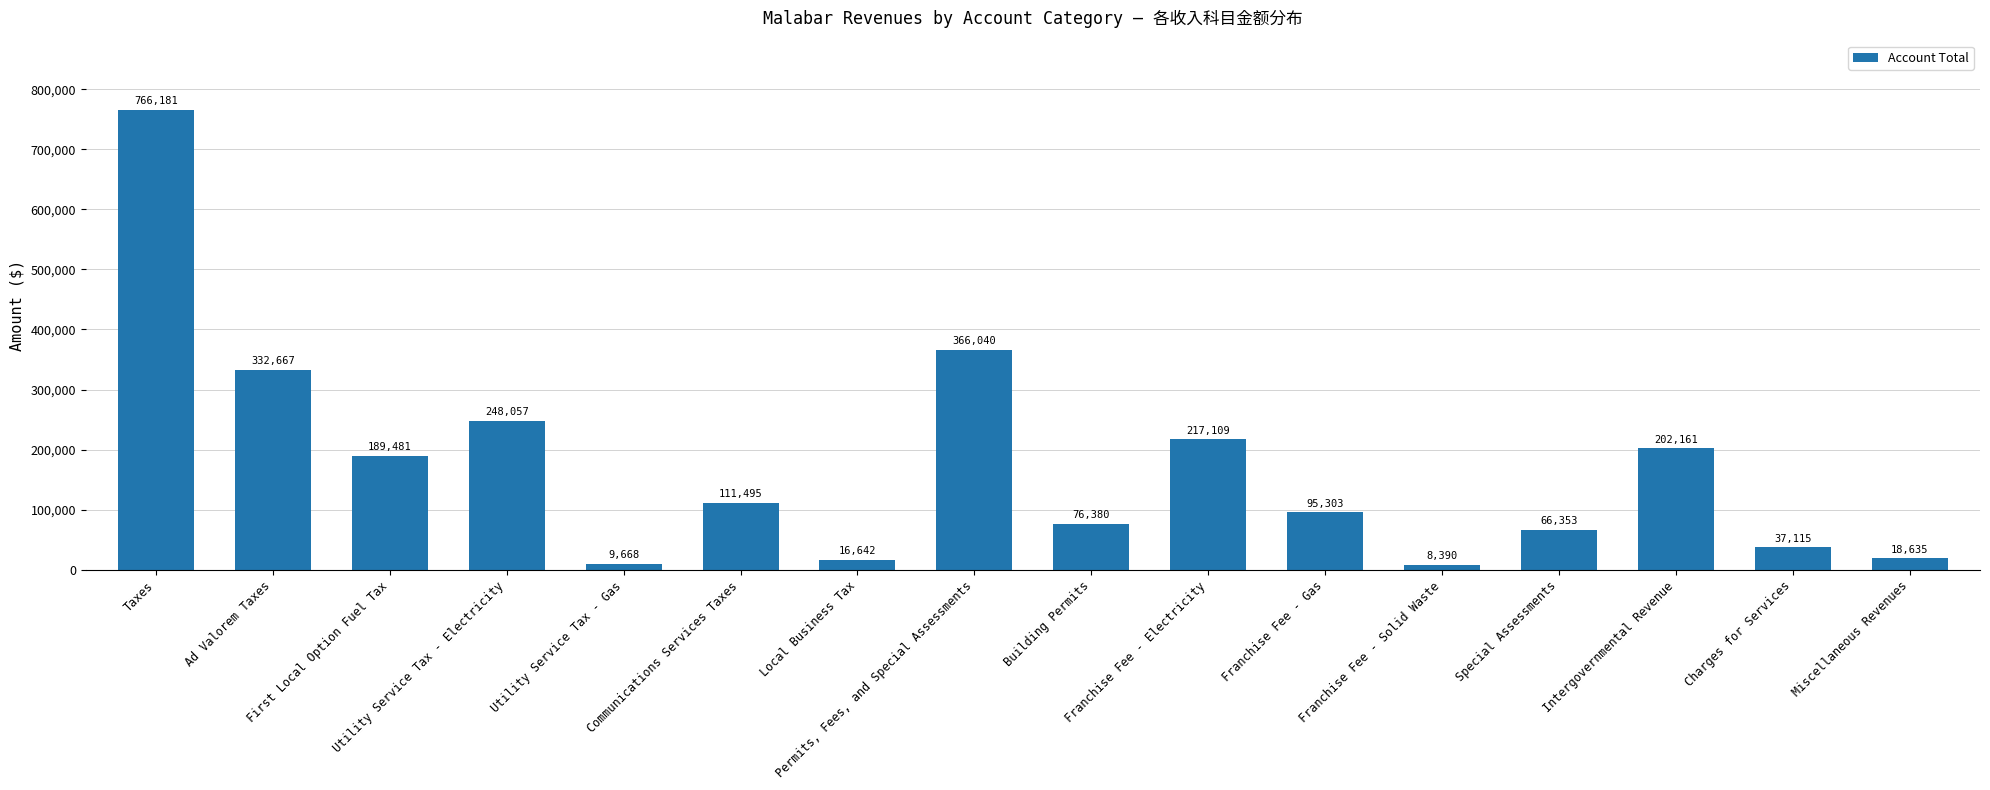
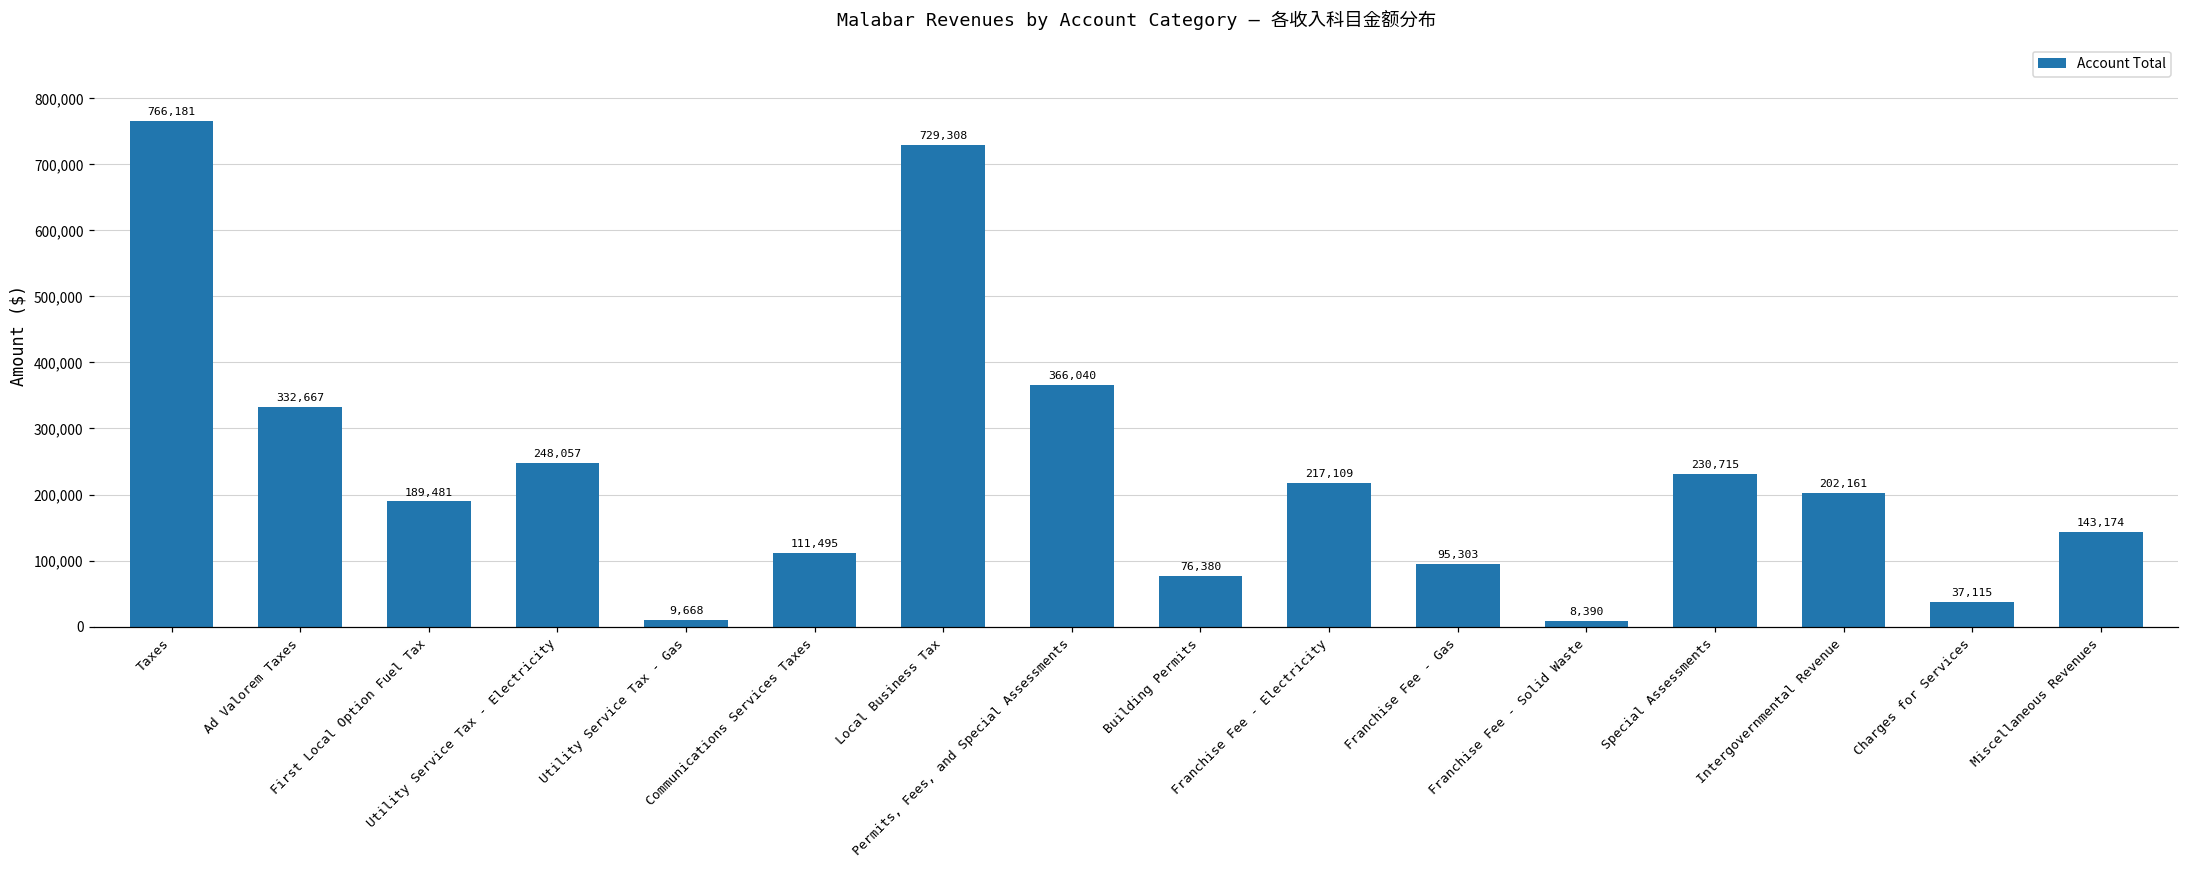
Local Business Tax: 16,642 -> 729,308
Special Assessments: 66,353 -> 230,715
Miscellaneous Revenues: 18,635 -> 143,174
